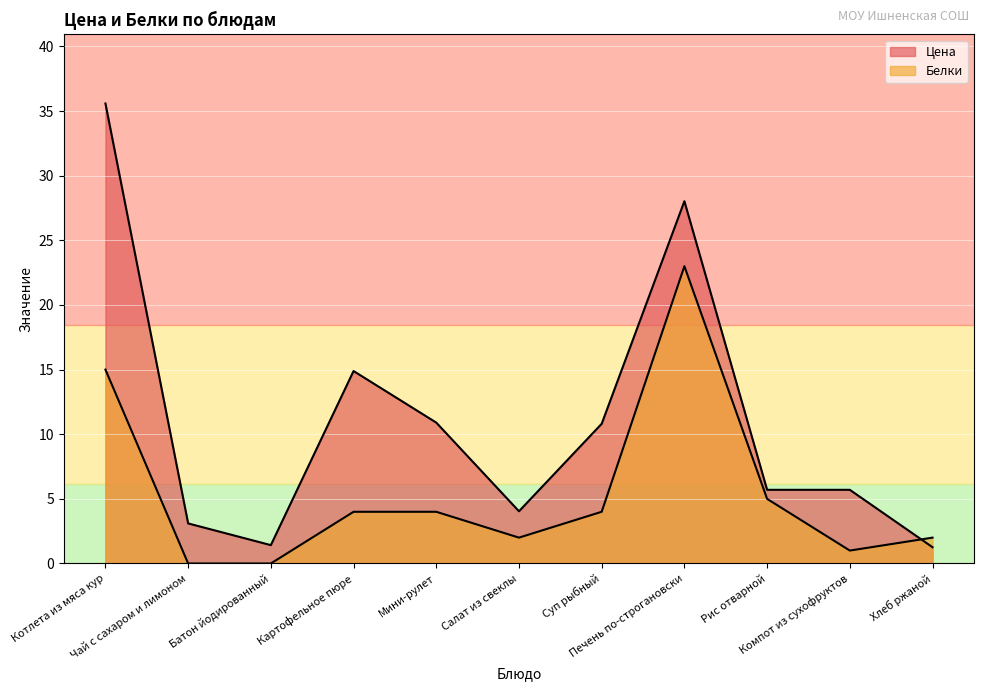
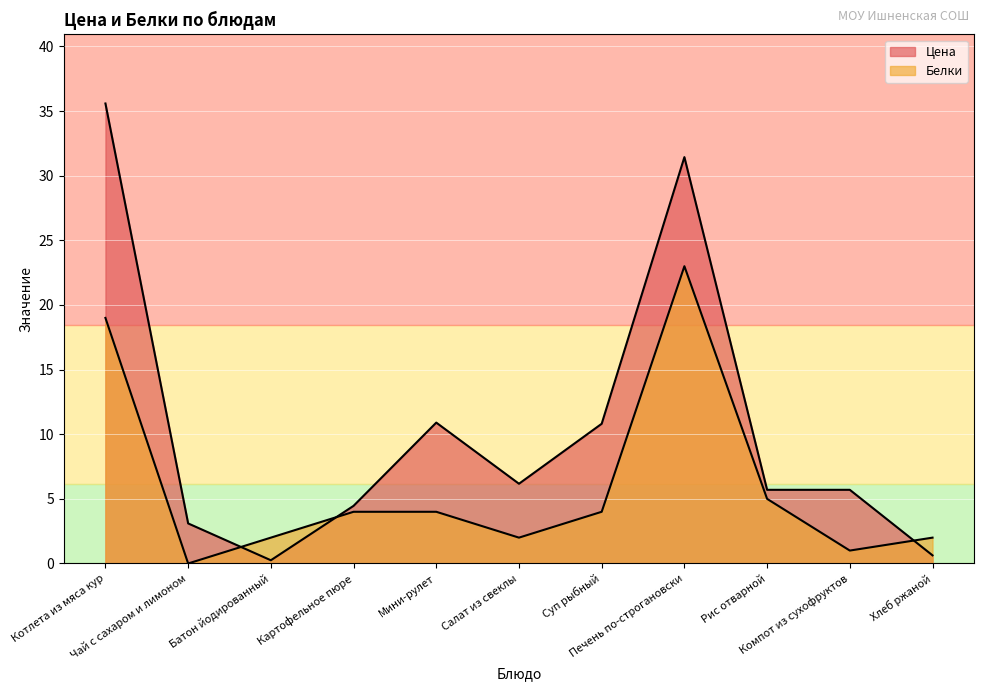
Белки, Котлета из мяса кур: 15 -> 19
Цена, Батон йодированный: 1.4 -> 0.3
Белки, Батон йодированный: 0 -> 2
Цена, Картофельное пюре: 14.9 -> 4.5
Цена, Салат из свеклы: 4.0 -> 6.2
Цена, Печень по-строгановски: 28.0 -> 31.4
Цена, Хлеб ржаной: 1.3 -> 0.6
